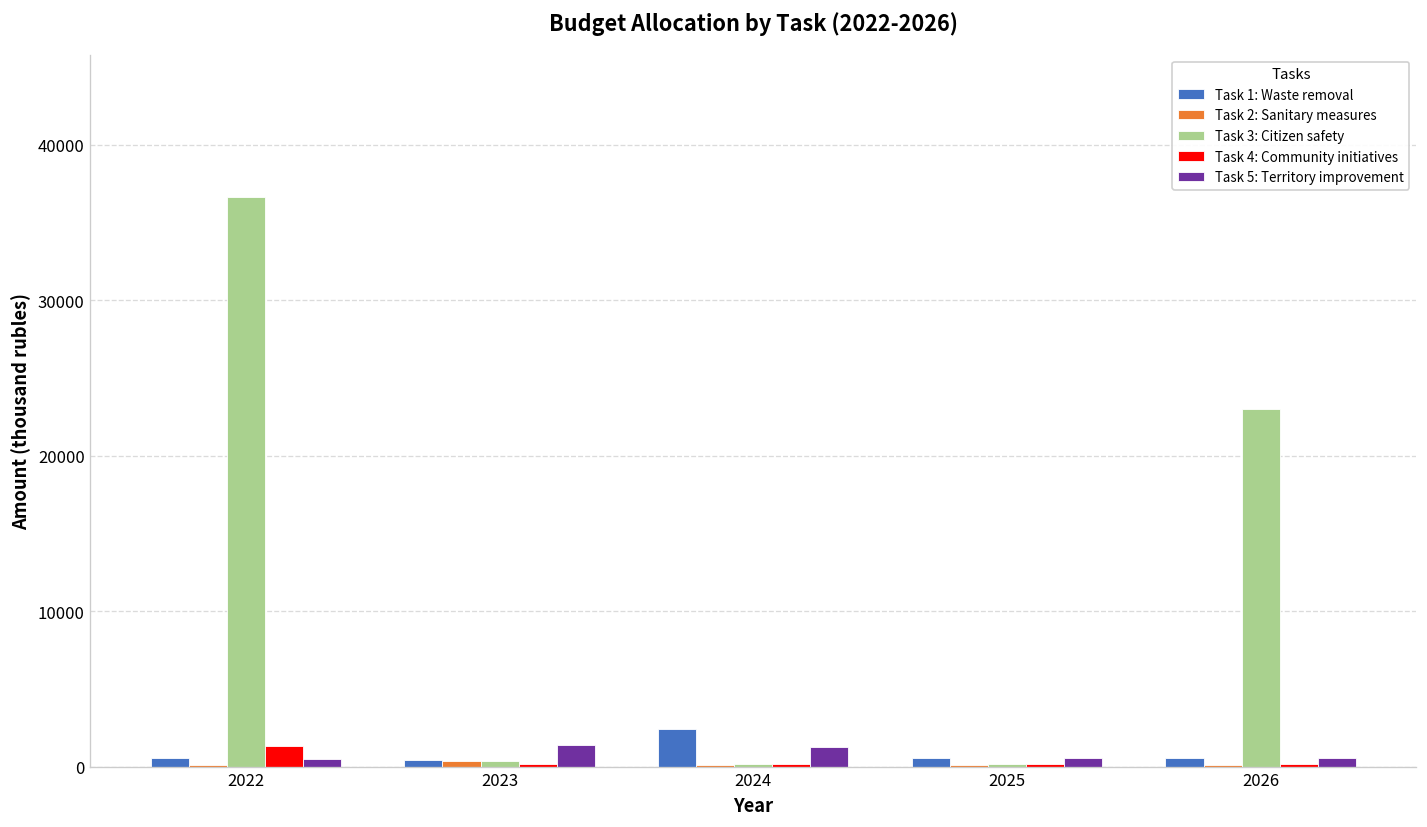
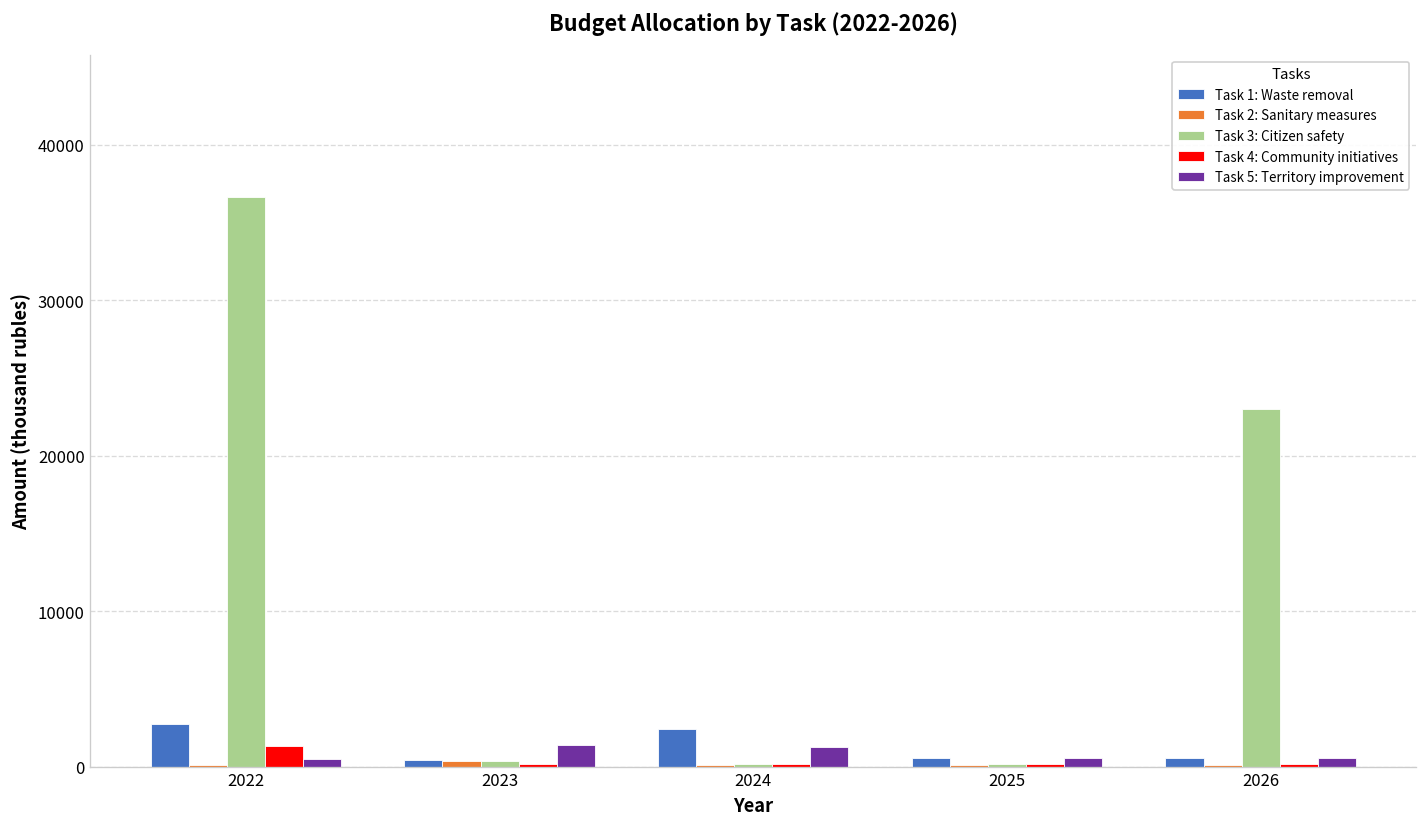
Task 1: Waste removal, 2022: 500 -> 2700
